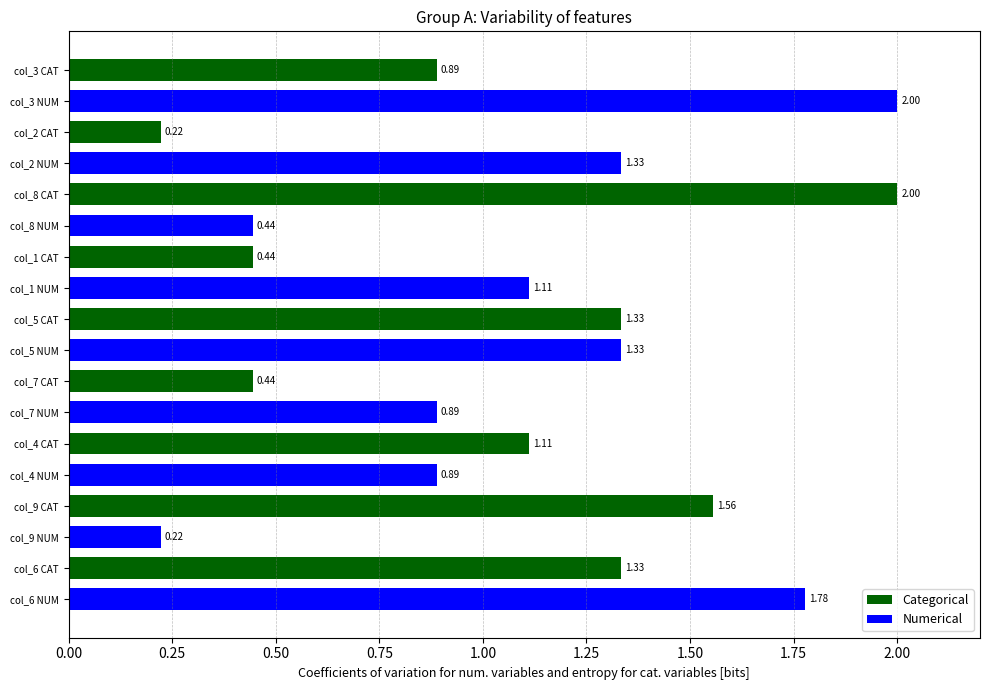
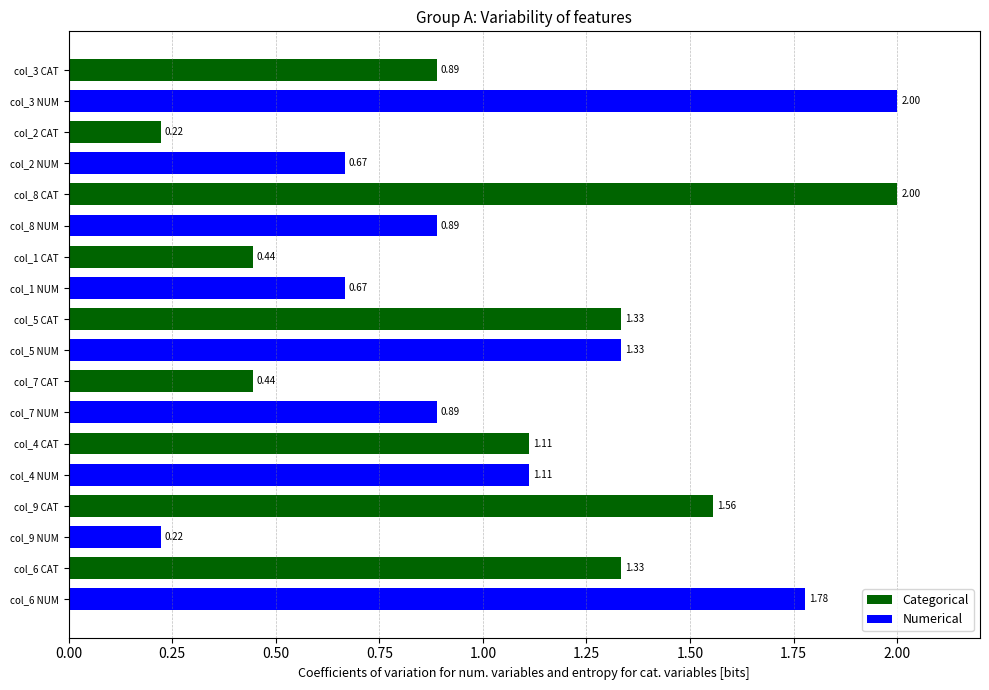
Numerical, col_2 NUM: 1.33 -> 0.67
Numerical, col_8 NUM: 0.44 -> 0.89
Numerical, col_1 NUM: 1.11 -> 0.67
Numerical, col_4 NUM: 0.89 -> 1.11
